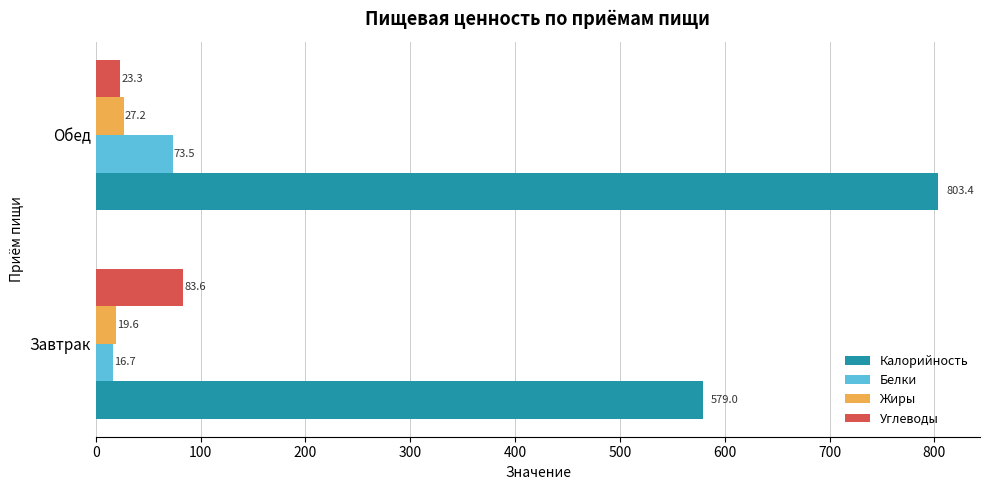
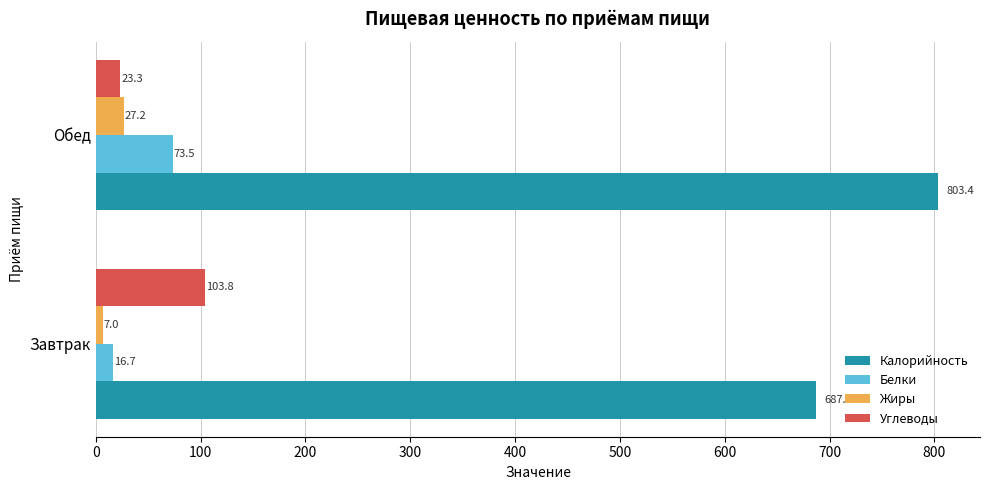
Углеводы, Завтрак: 83.6 -> 103.8
Жиры, Завтрак: 19.6 -> 7.0
Калорийность, Завтрак: 579.0 -> 687.5
